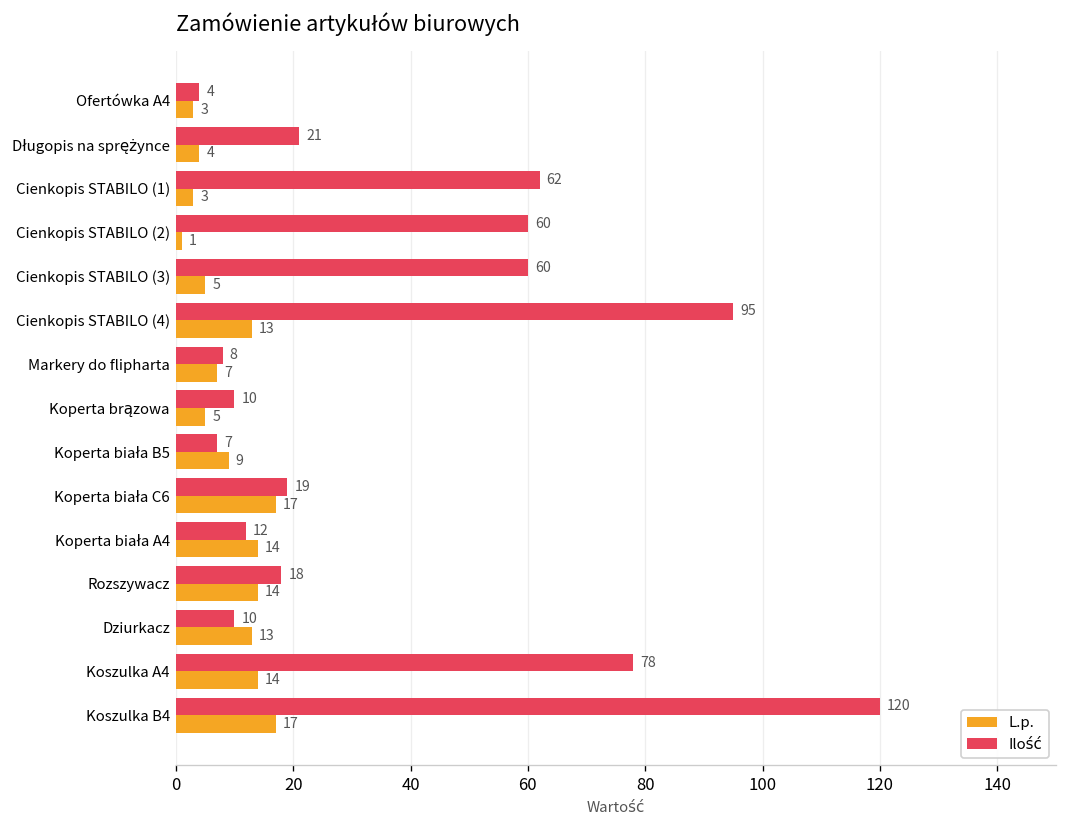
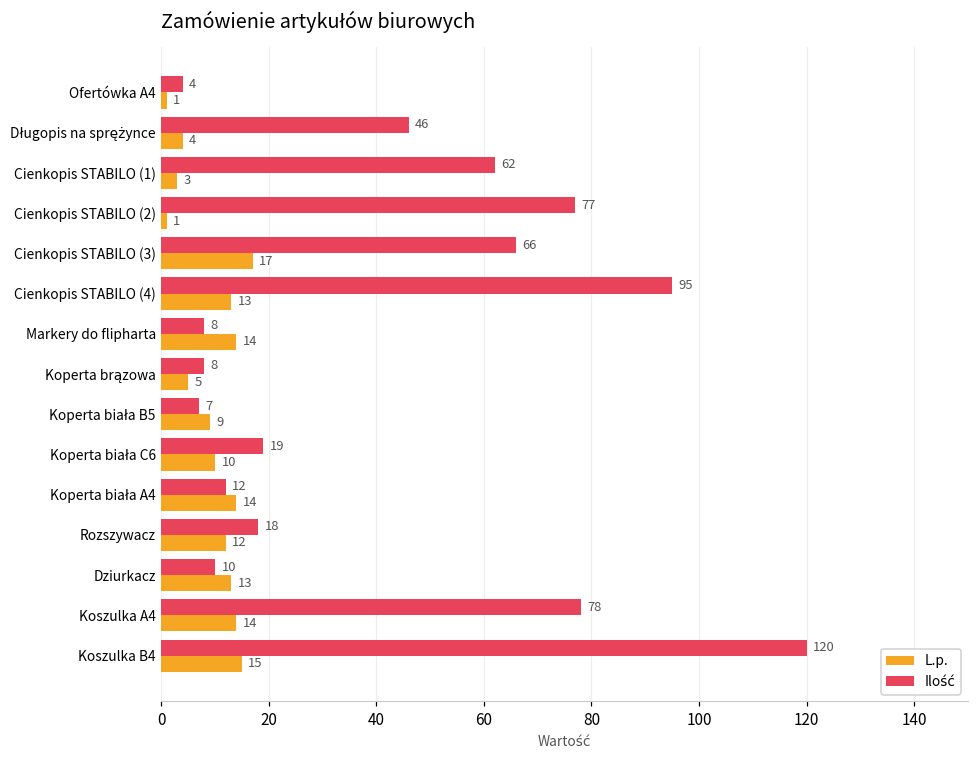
L.p., Ofertówka A4: 3 -> 1
Ilość, Długopis na sprężynce: 21 -> 46
Ilość, Cienkopis STABILO (2): 60 -> 77
Ilość, Cienkopis STABILO (3): 60 -> 66
L.p., Cienkopis STABILO (3): 5 -> 17
L.p., Markery do flipharta: 7 -> 14
Ilość, Koperta brązowa: 10 -> 8
L.p., Koperta biała C6: 17 -> 10
L.p., Rozszywacz: 14 -> 12
L.p., Koszulka B4: 17 -> 15
